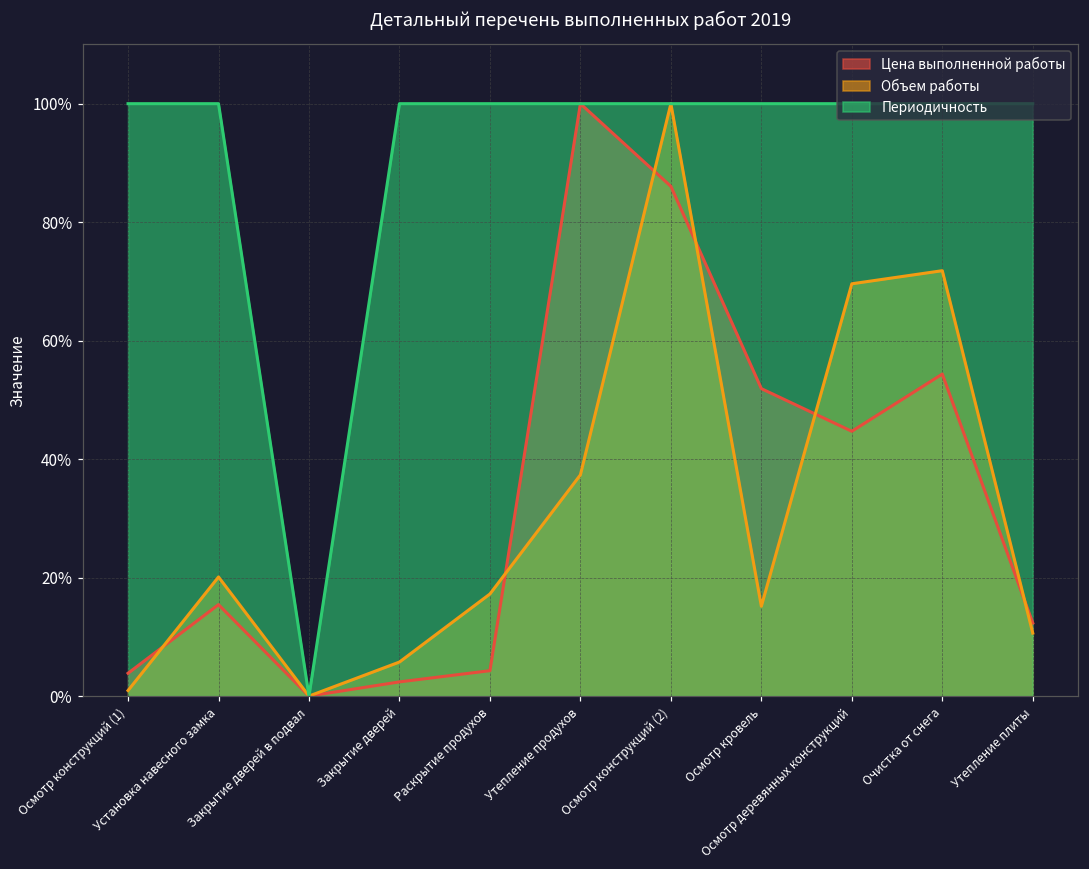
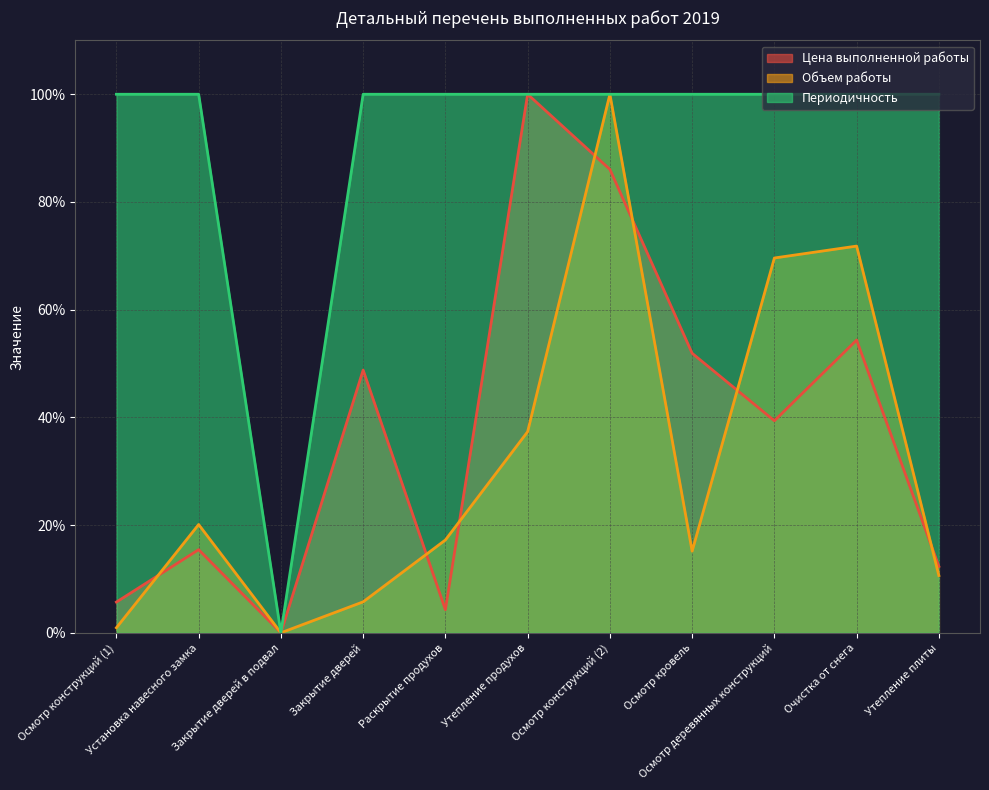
Цена выполненной работы, Осмотр конструкций (1): 4% -> 6%
Цена выполненной работы, Закрытие дверей: 2% -> 49%
Цена выполненной работы, Осмотр деревянных конструкций: 45% -> 39%
